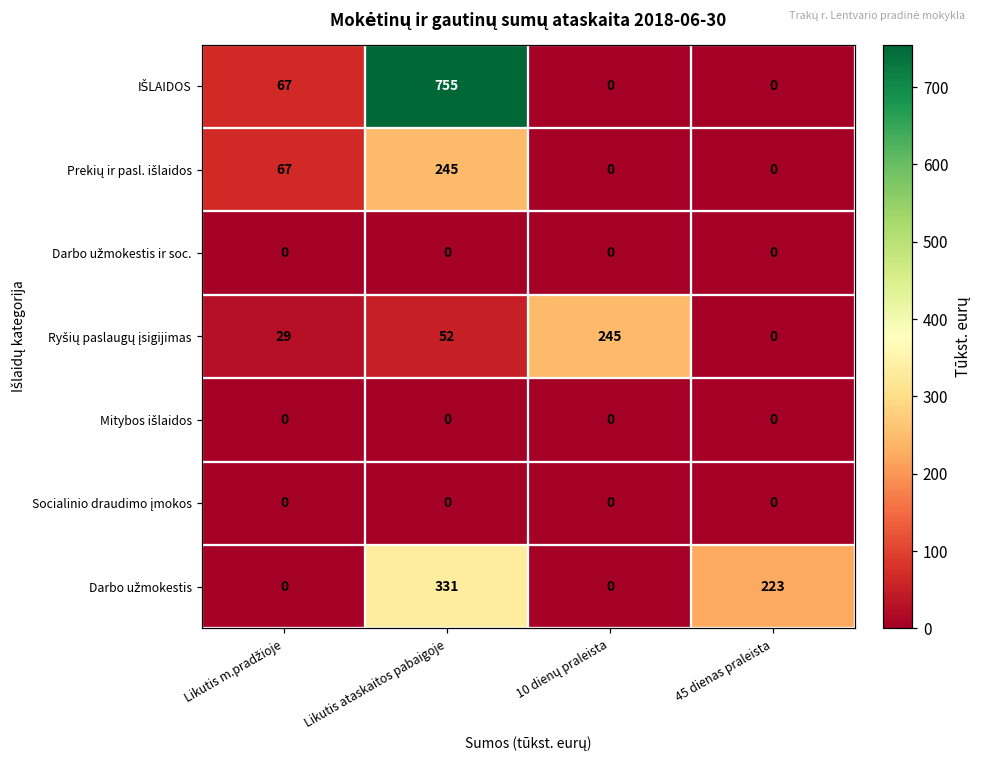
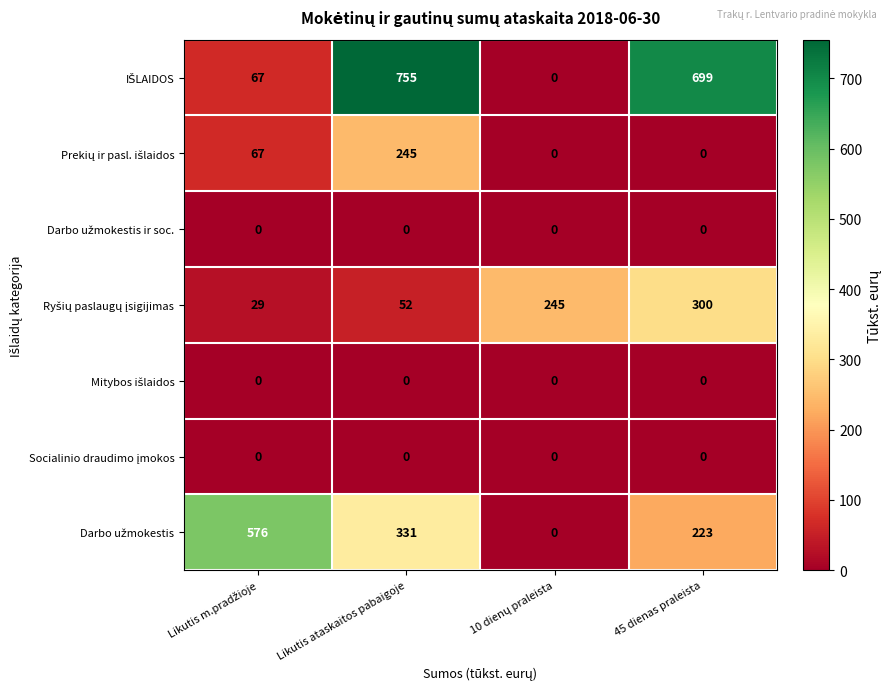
IŠLAIDOS, 45 dienas praleista: 0 -> 699
Ryšių paslaugų įsigijimas, 45 dienas praleista: 0 -> 300
Darbo užmokestis, Likutis m.pradžioje: 0 -> 576
